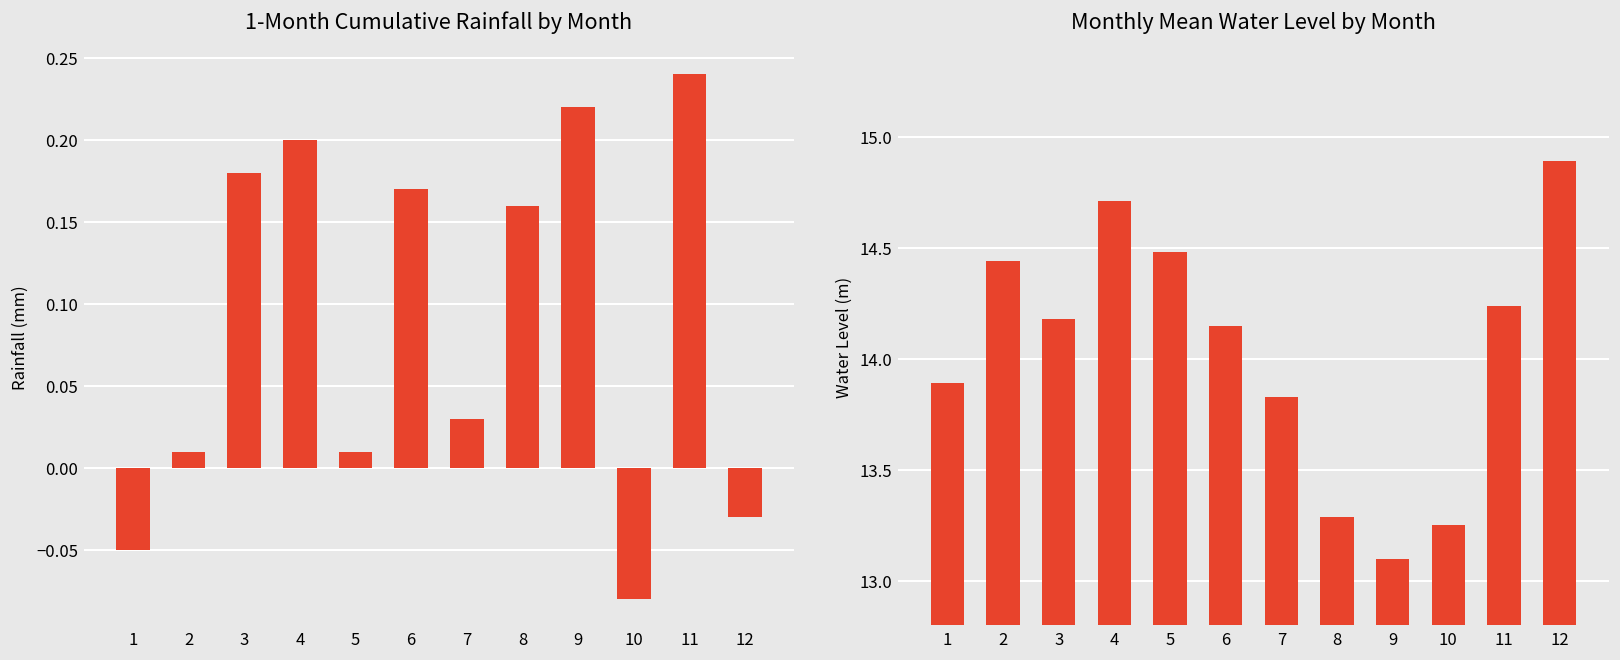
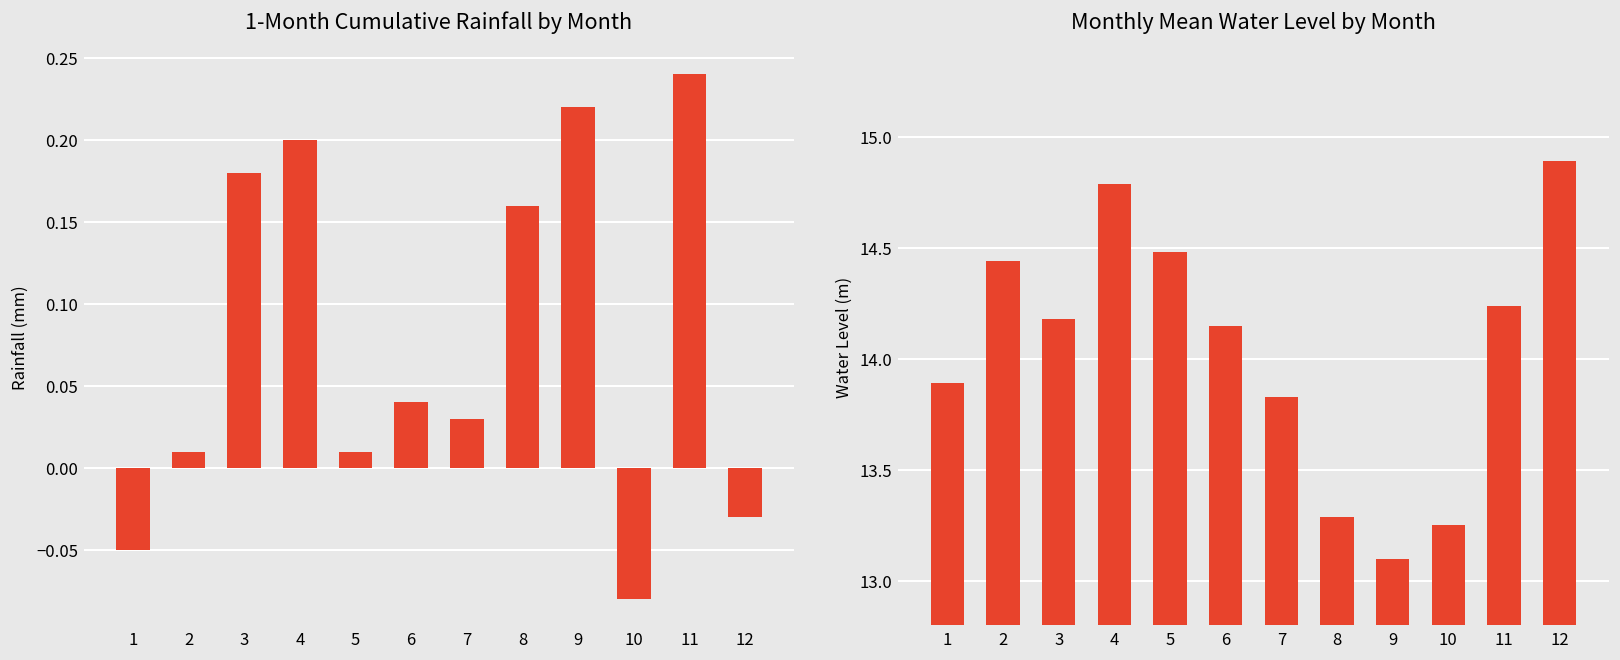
1-Month Cumulative Rainfall by Month, 6: 0.17 -> 0.04
Monthly Mean Water Level by Month, 4: 14.71 -> 14.79
